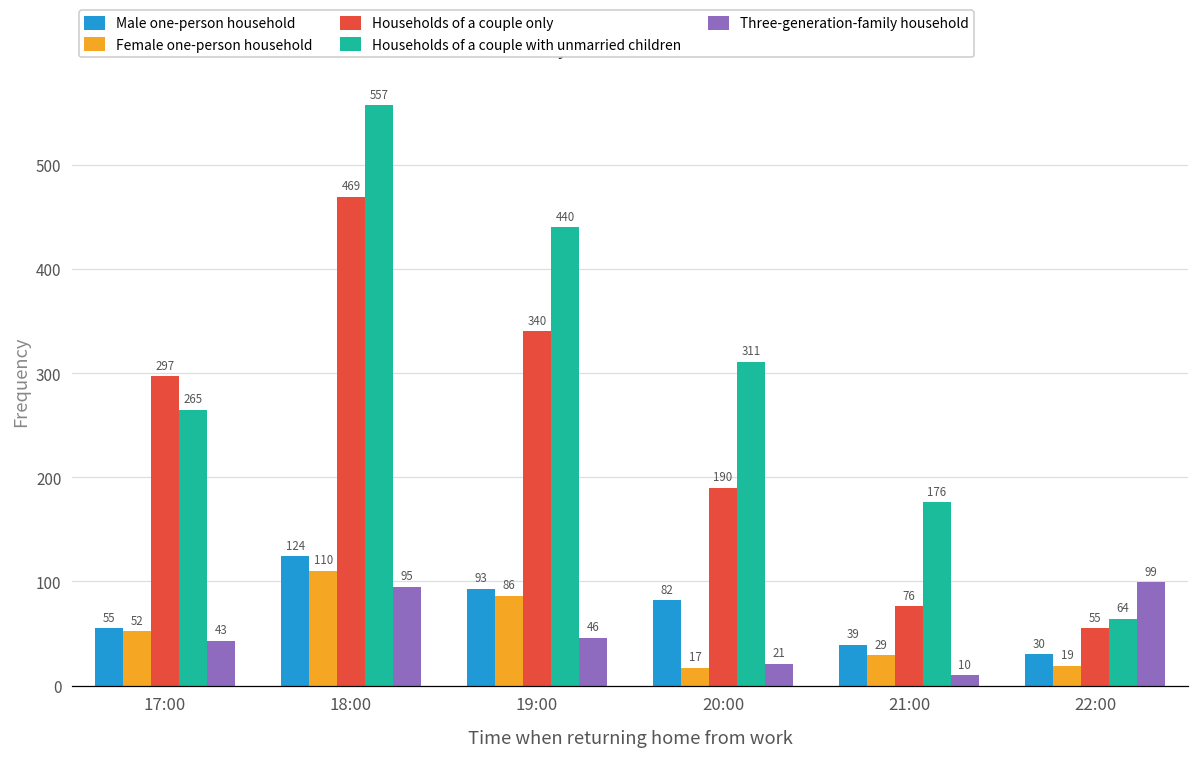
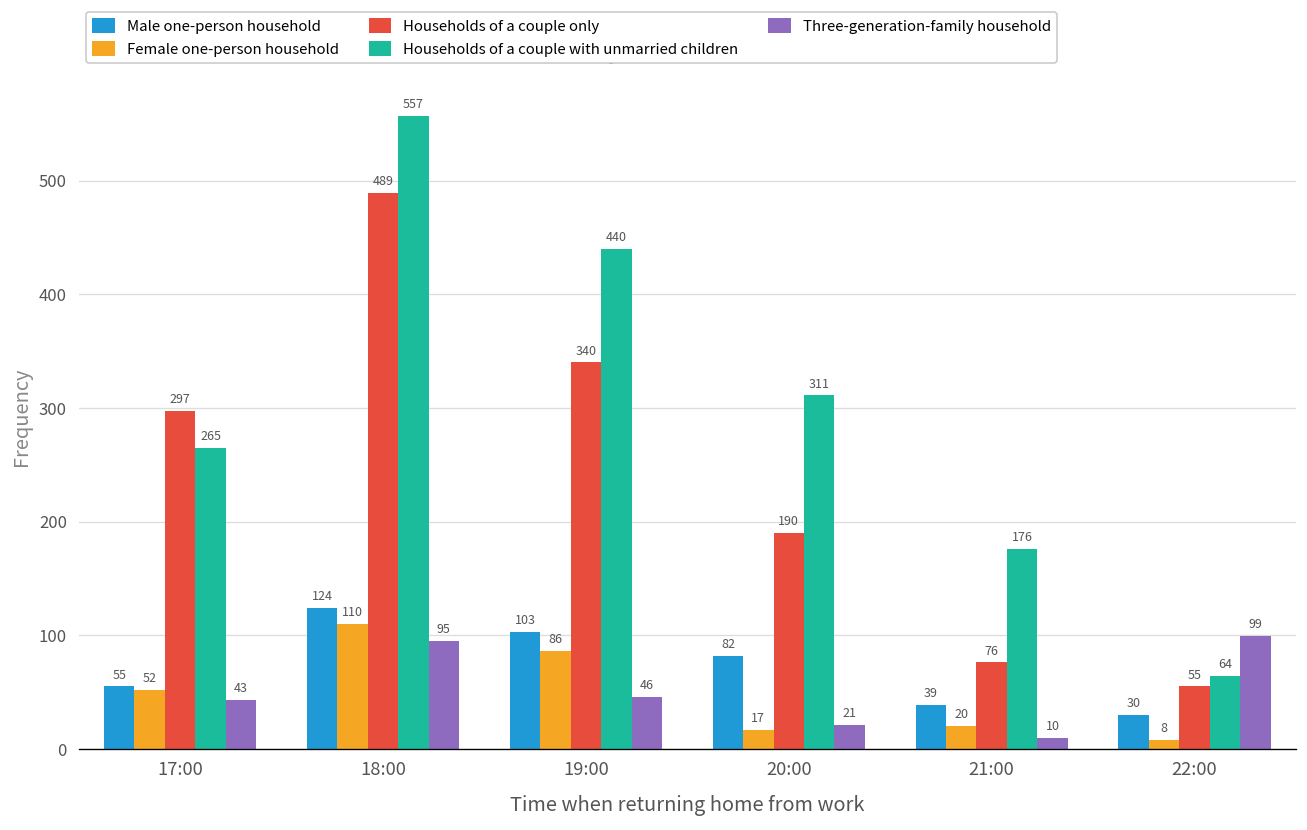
Households of a couple only, 18:00: 469 -> 489
Male one-person household, 19:00: 93 -> 103
Female one-person household, 21:00: 29 -> 20
Female one-person household, 22:00: 19 -> 8
